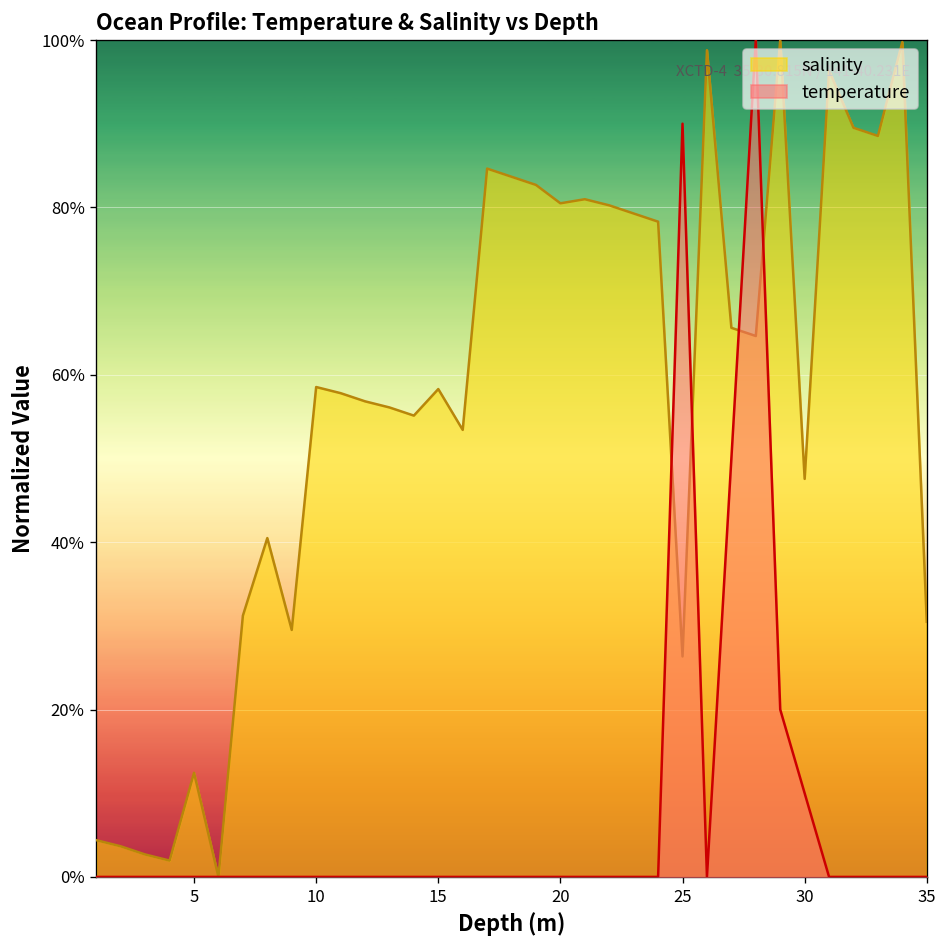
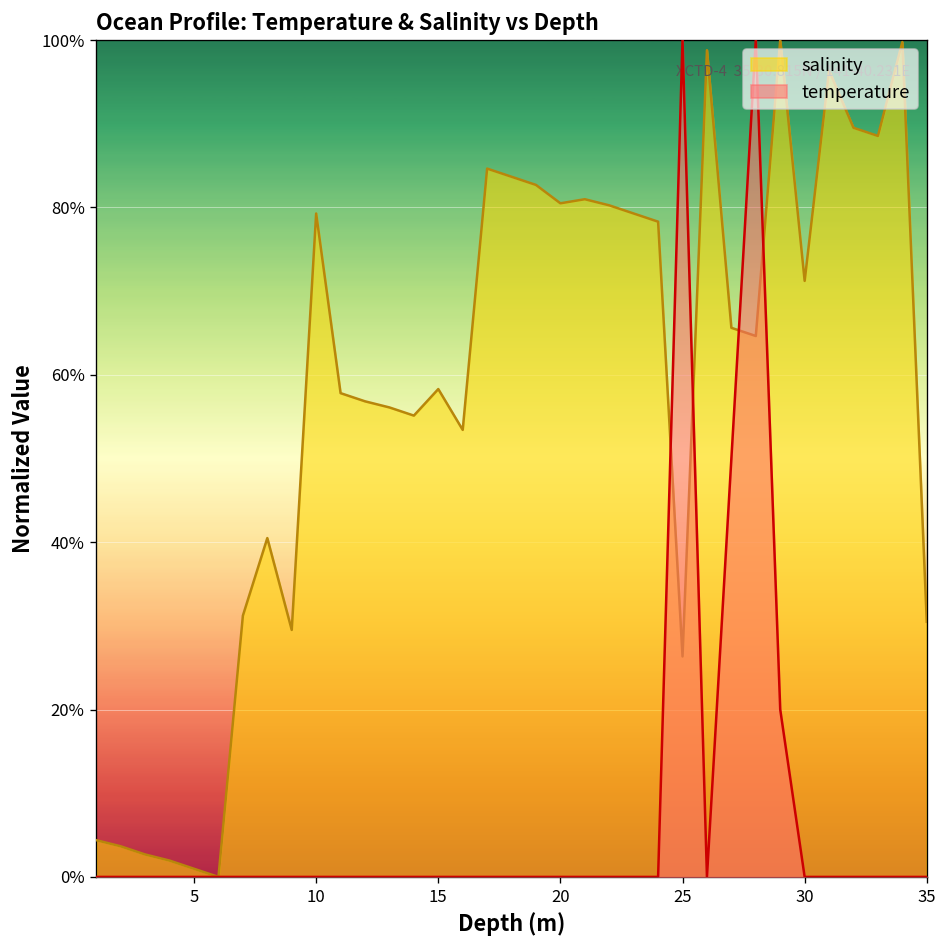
salinity, 5: 12% -> 1%
salinity, 10: 59% -> 79%
temperature, 25: 90% -> 100%
salinity, 30: 48% -> 71%
temperature, 30: 10% -> 0%
